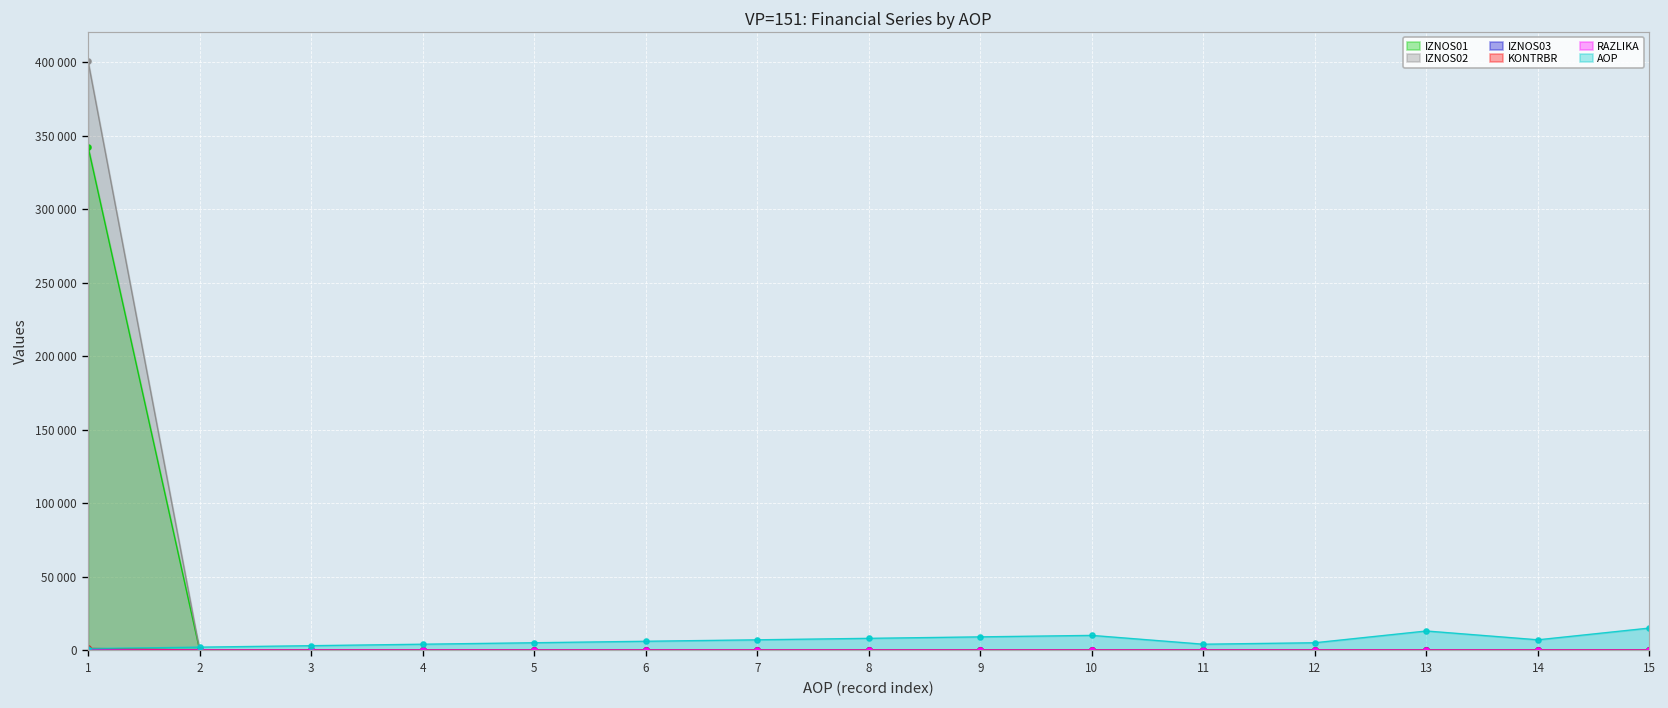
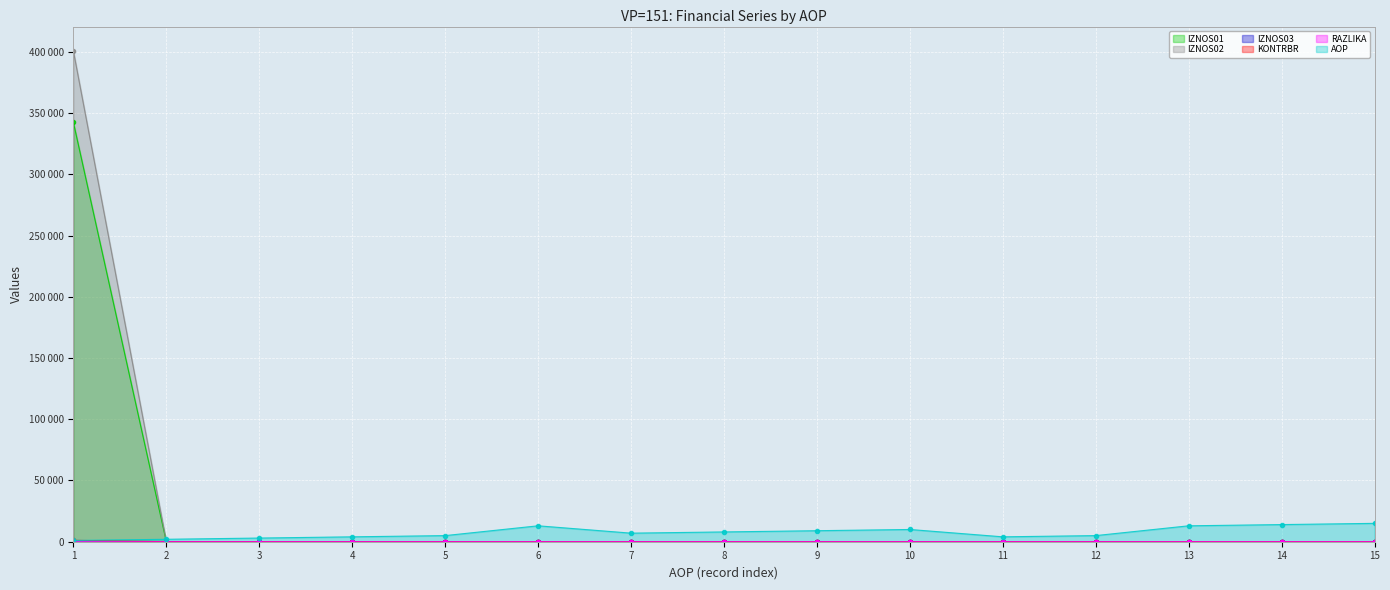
AOP, 6: 6000 -> 13000
AOP, 14: 7000 -> 14000
